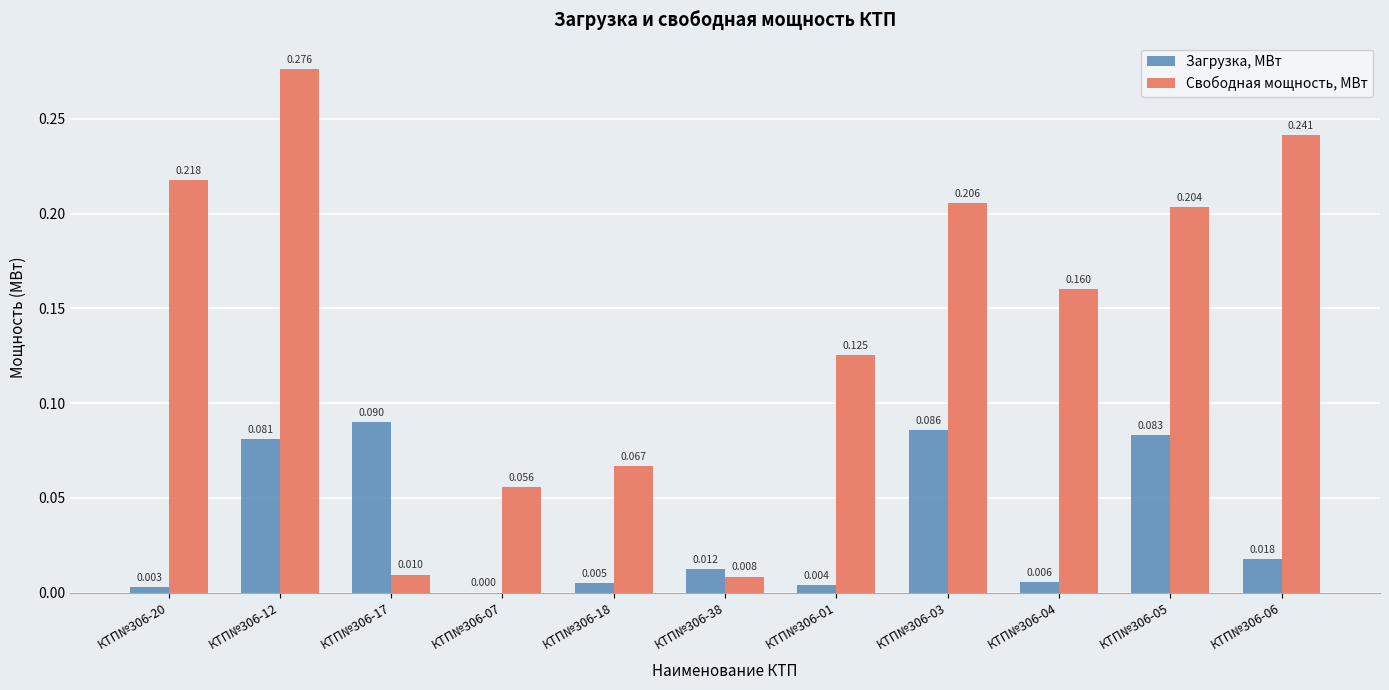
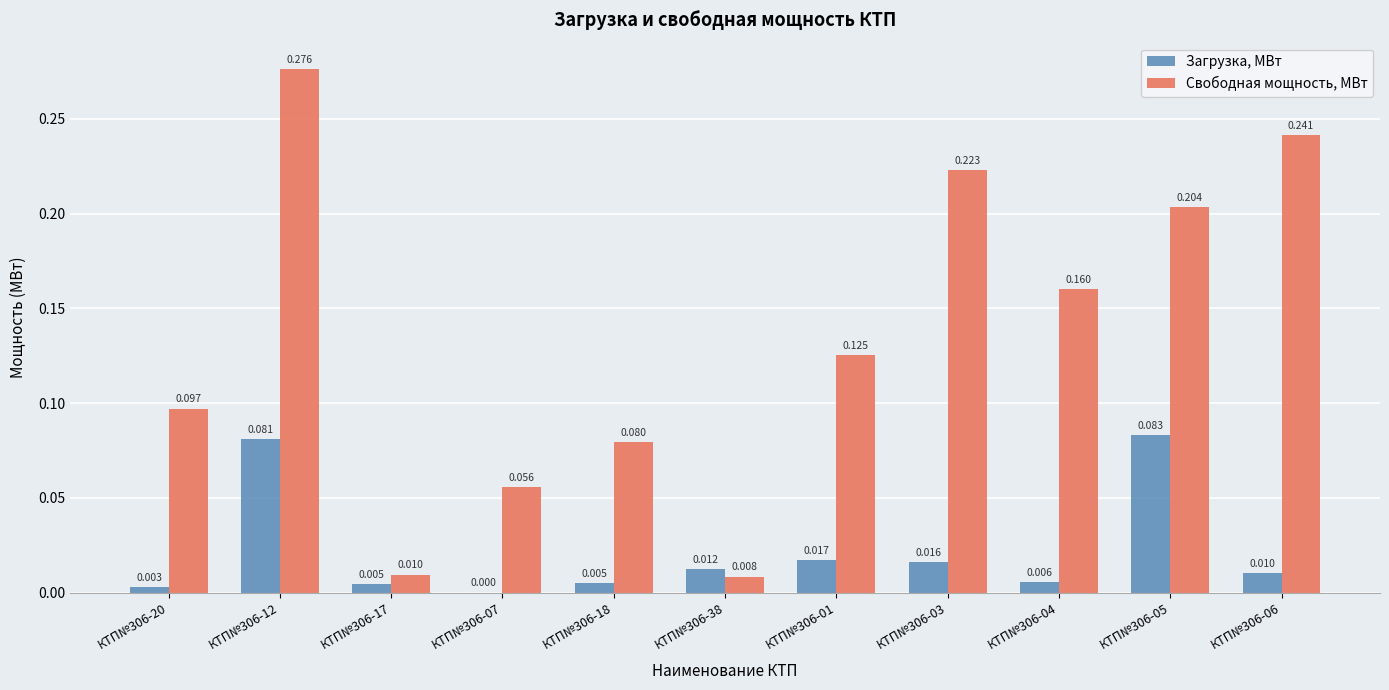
Свободная мощность, МВт, КТП№306-20: 0.218 -> 0.097
Загрузка, МВт, КТП№306-17: 0.090 -> 0.005
Свободная мощность, МВт, КТП№306-18: 0.067 -> 0.080
Загрузка, МВт, КТП№306-01: 0.004 -> 0.017
Загрузка, МВт, КТП№306-03: 0.086 -> 0.016
Свободная мощность, МВт, КТП№306-03: 0.206 -> 0.223
Загрузка, МВт, КТП№306-06: 0.018 -> 0.010
